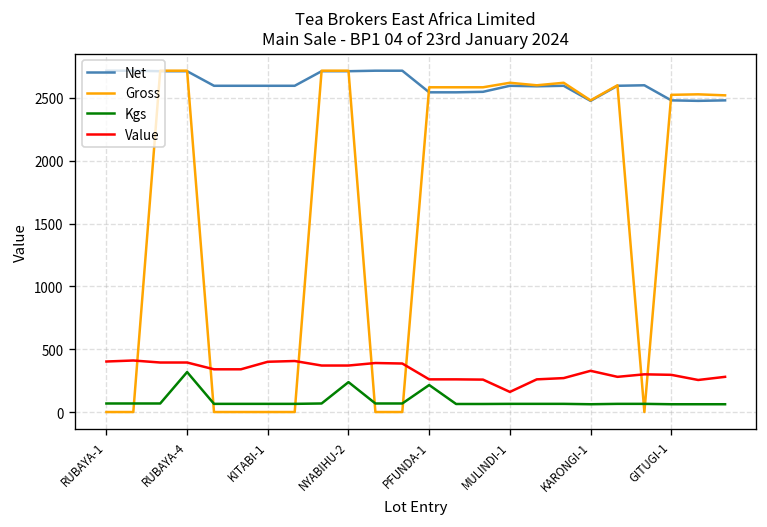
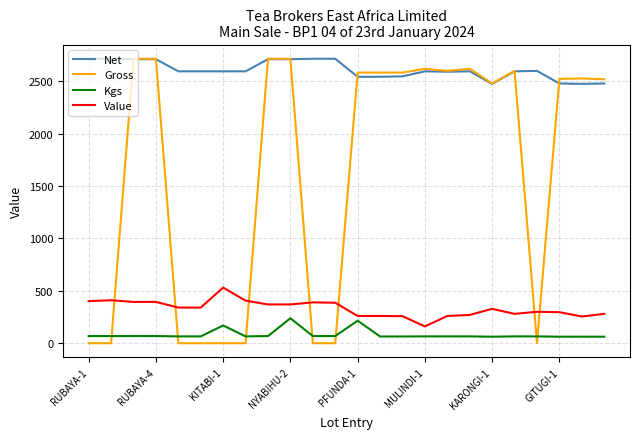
Kgs, RUBAYA-4: 320 -> 70
Kgs, KITABI-1: 70 -> 170
Value, KITABI-1: 400 -> 530
